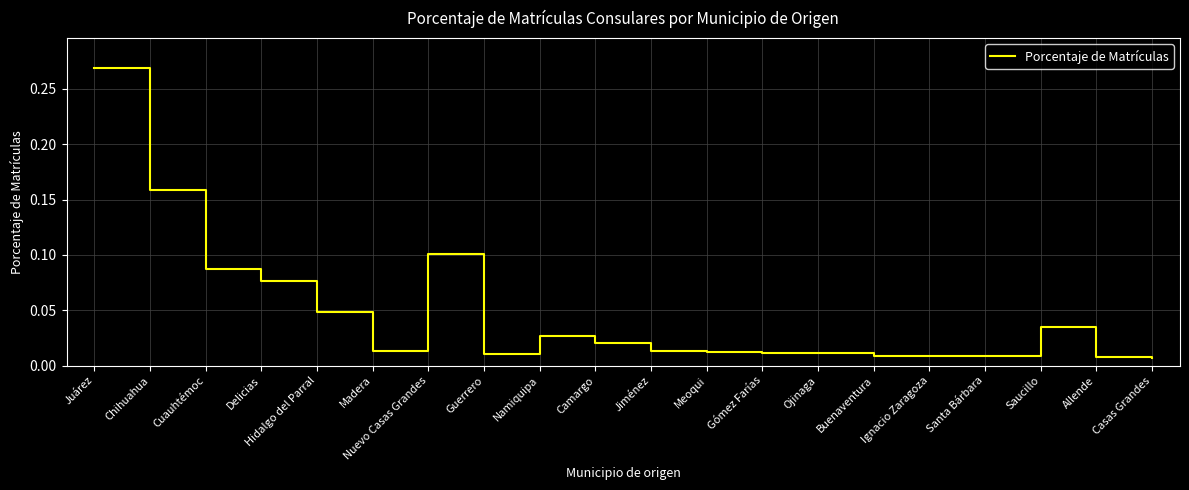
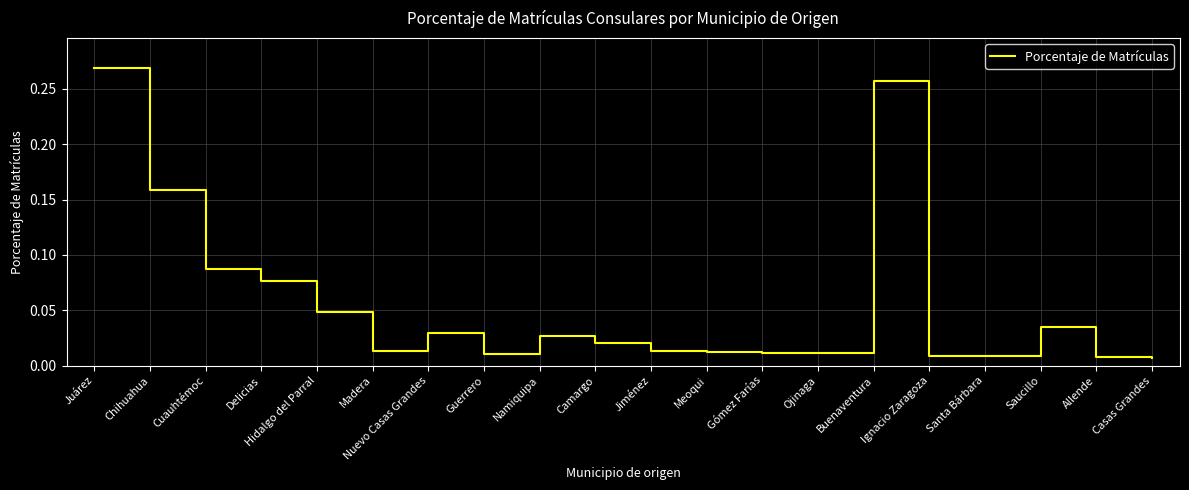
Nuevo Casas Grandes: 0.101 -> 0.030
Buenaventura: 0.009 -> 0.257
